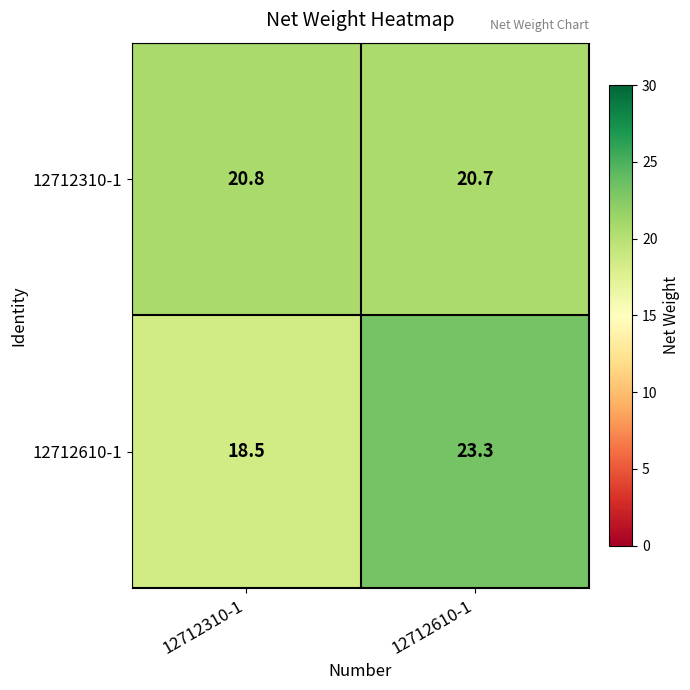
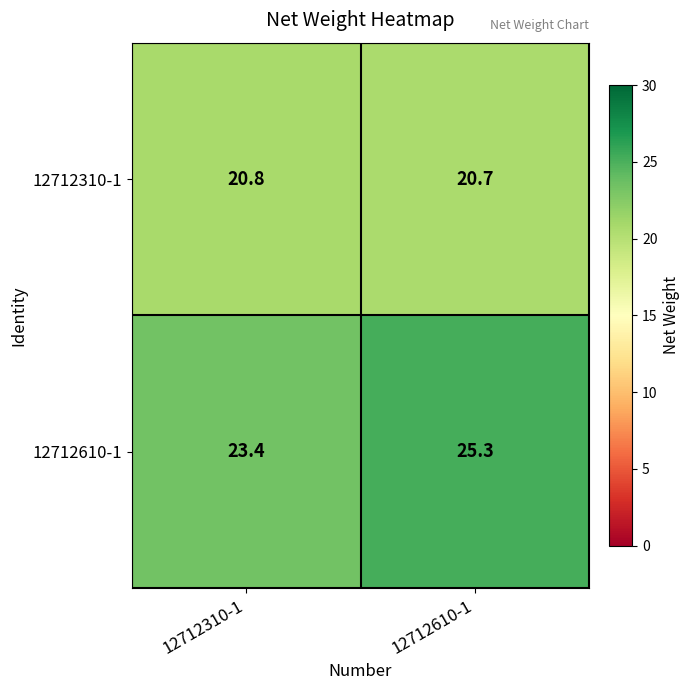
12712610-1, 12712310-1: 18.5 -> 23.4
12712610-1, 12712610-1: 23.3 -> 25.3
